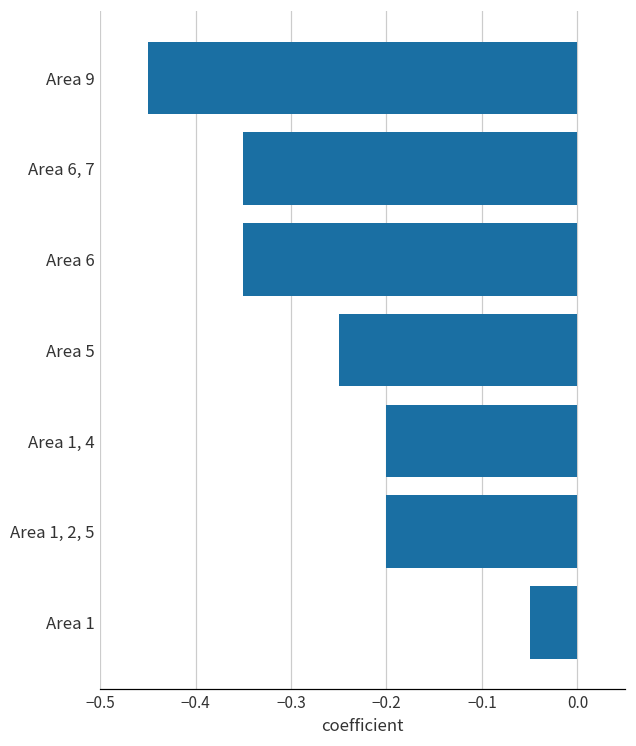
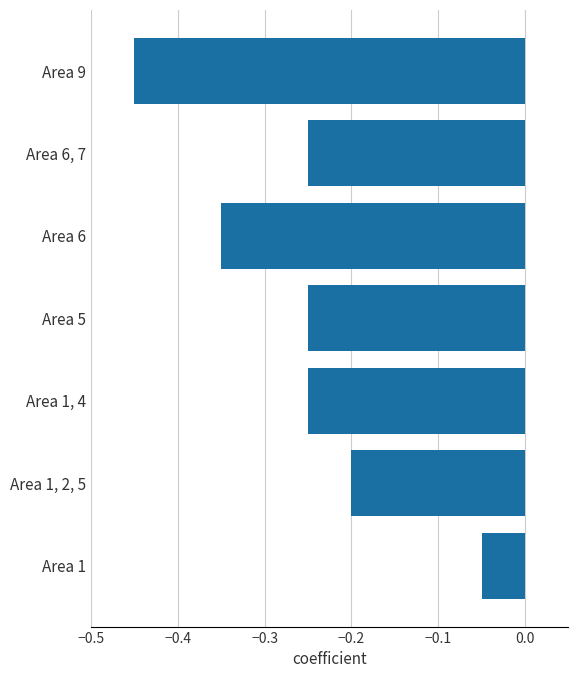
Area 6, 7: -0.35 -> -0.25
Area 1, 4: -0.20 -> -0.25
